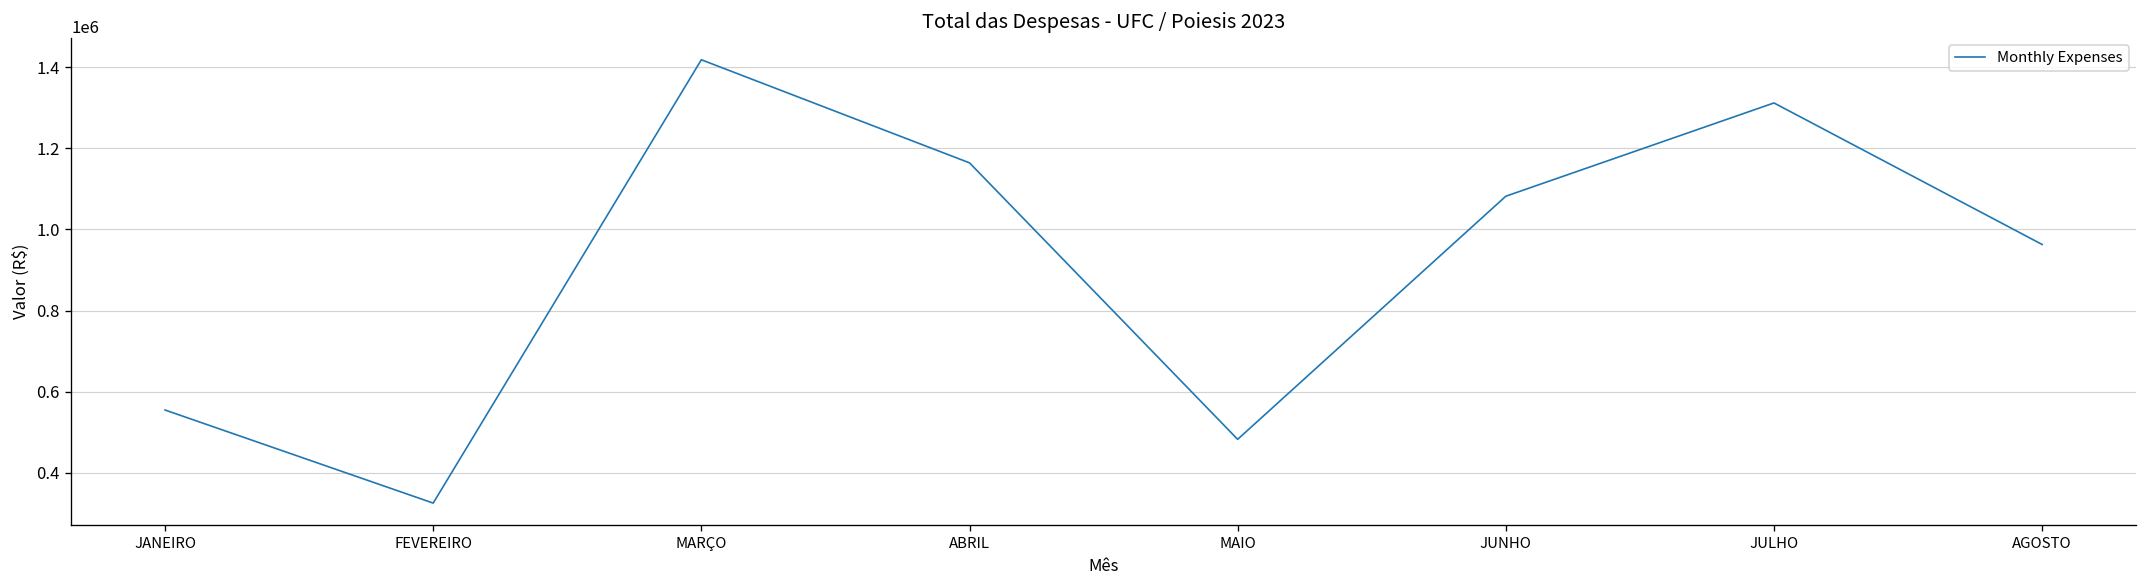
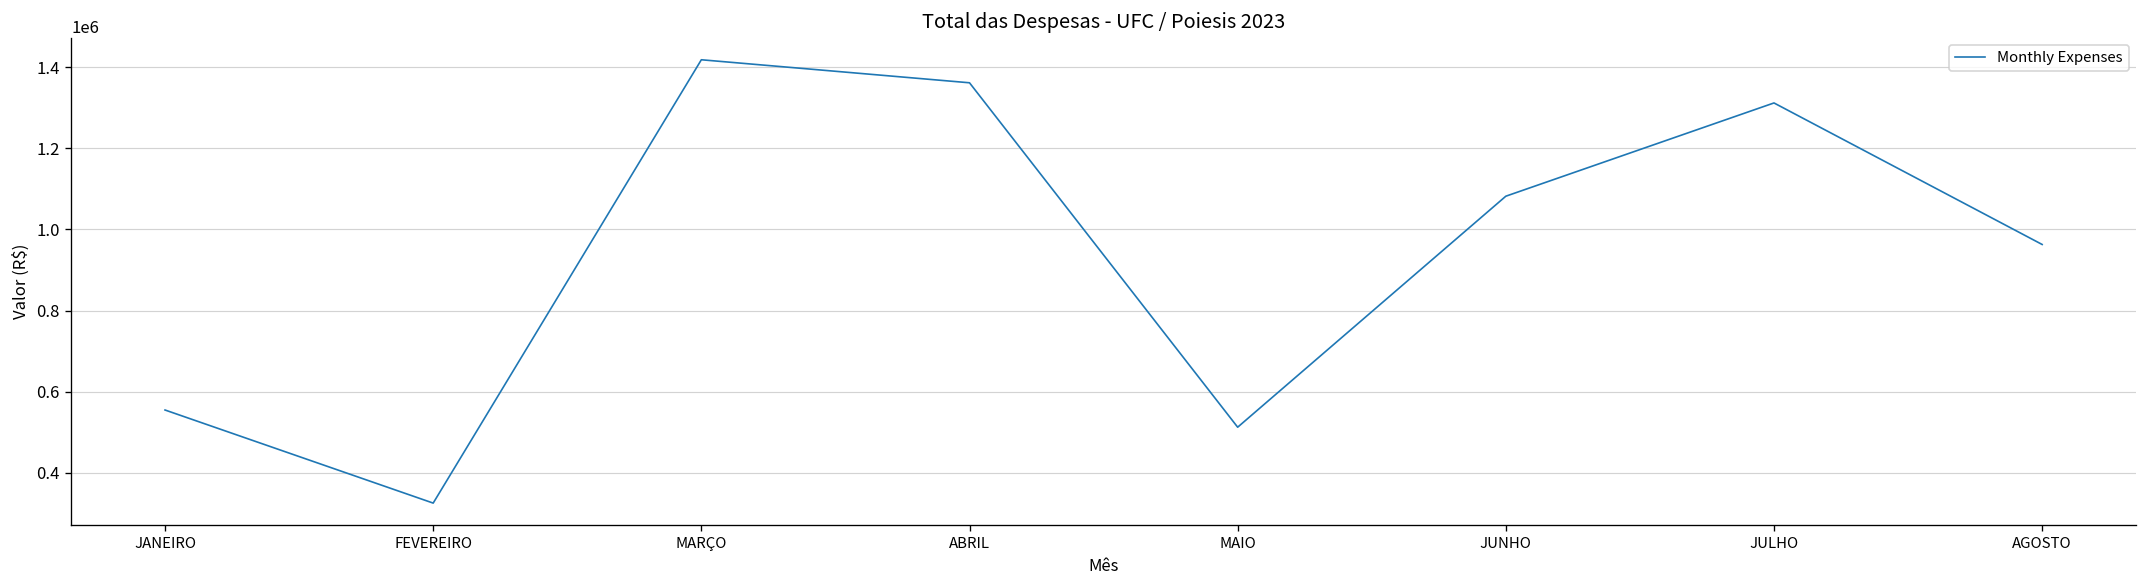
ABRIL: 1160000 -> 1360000
MAIO: 480000 -> 510000
